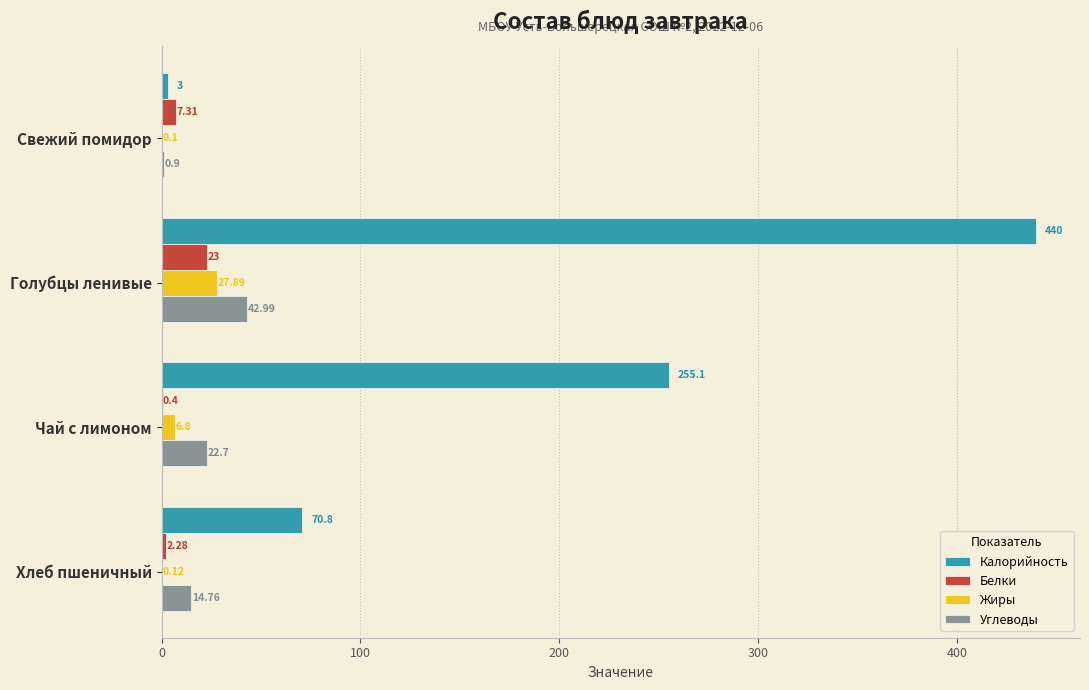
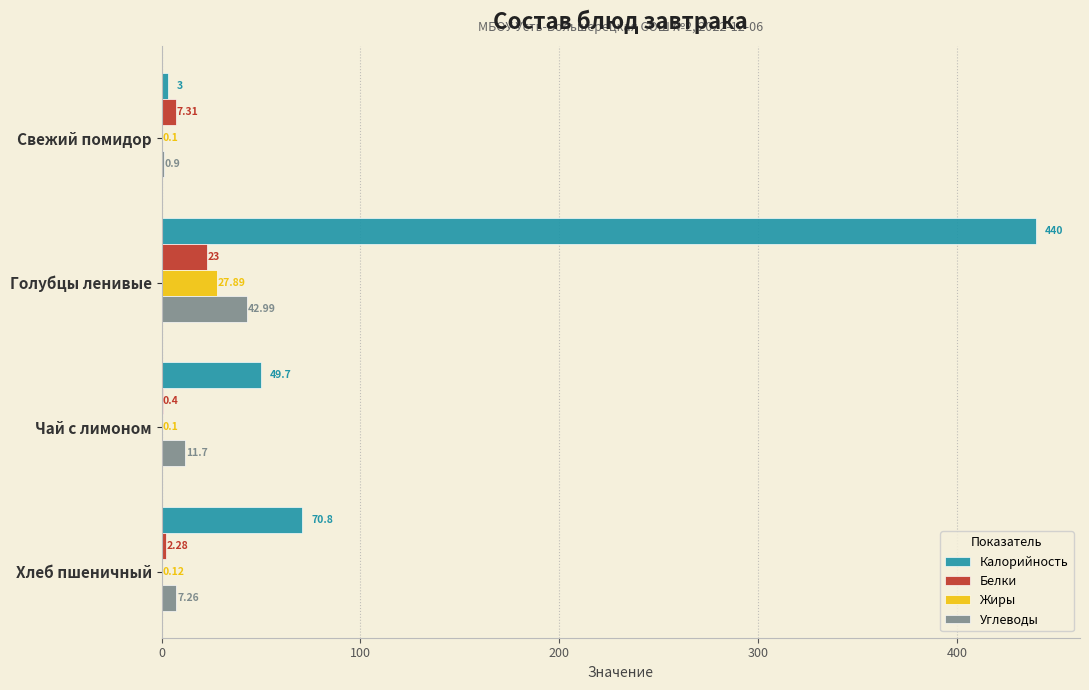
Калорийность, Чай с лимоном: 255.1 -> 49.7
Жиры, Чай с лимоном: 6.8 -> 0.1
Углеводы, Чай с лимоном: 22.7 -> 11.7
Углеводы, Хлеб пшеничный: 14.76 -> 7.26
